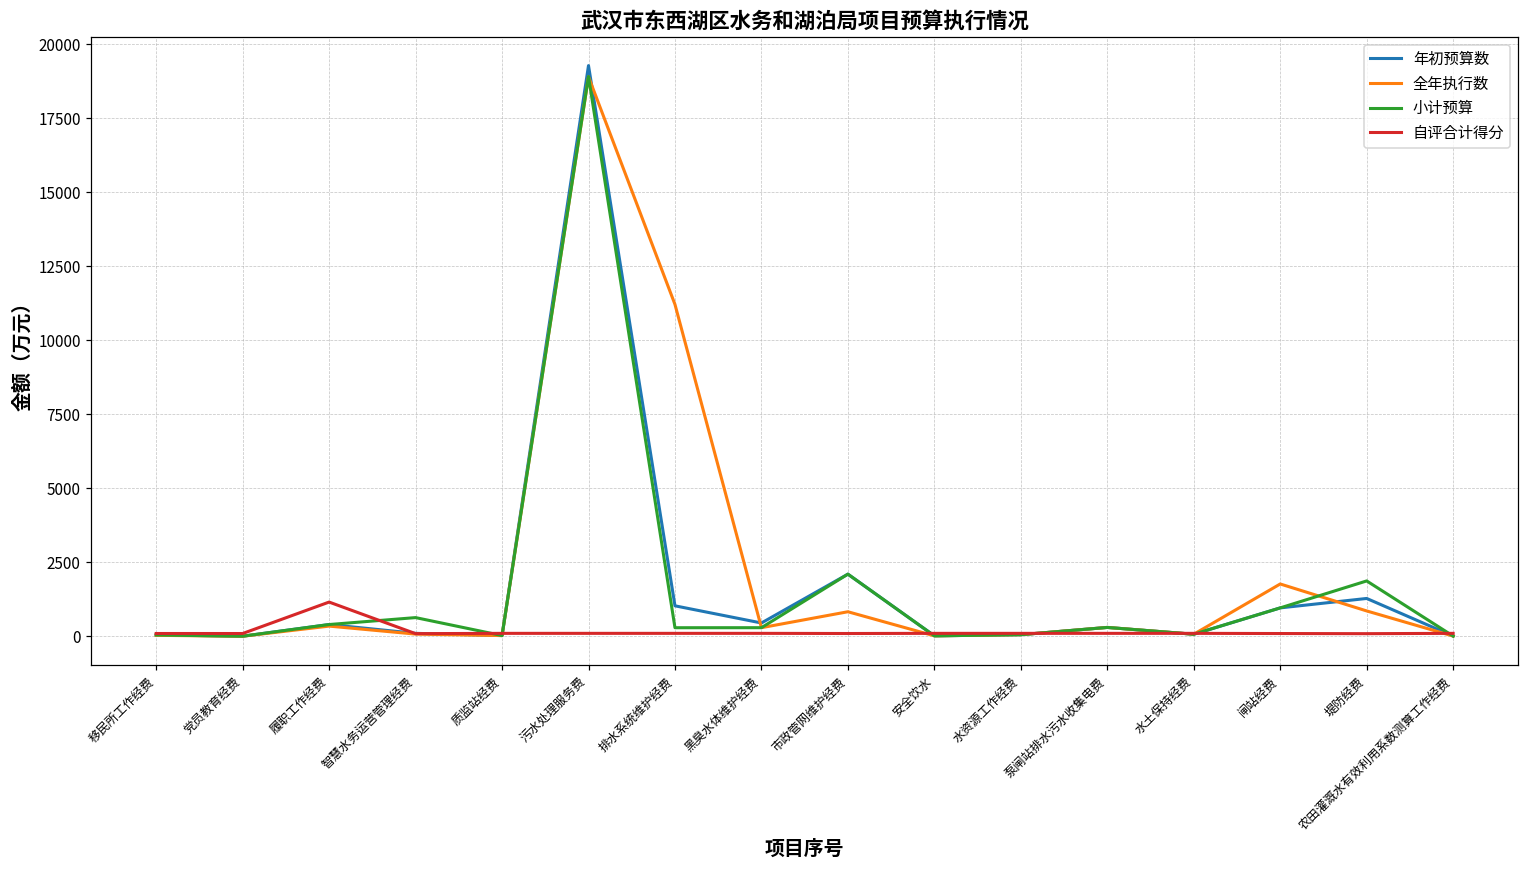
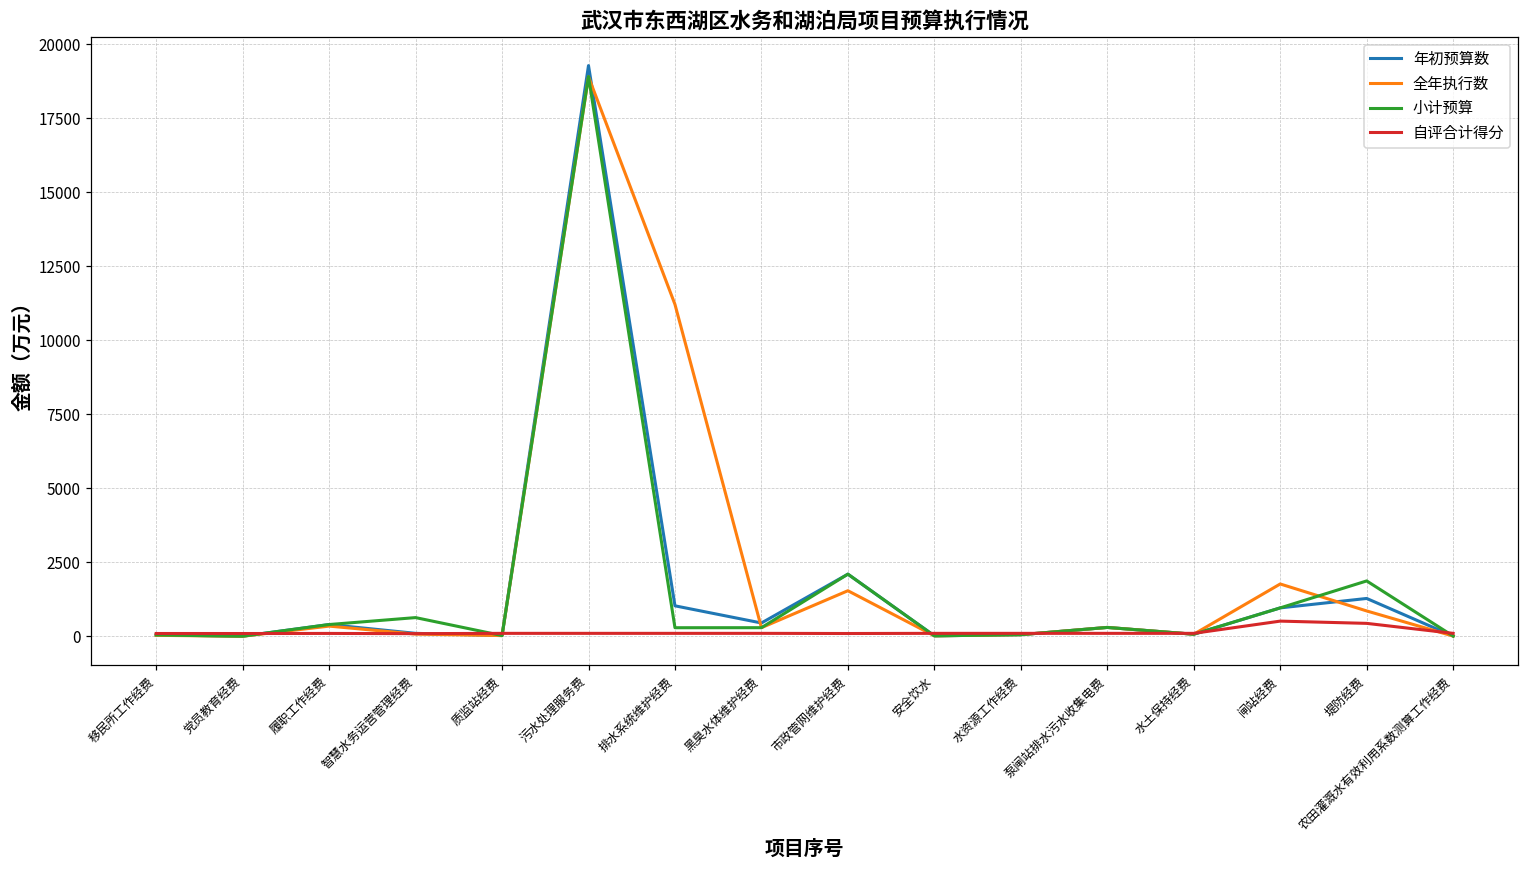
自评合计得分, 履职工作经费: 1200 -> 100
全年执行数, 市政管网维护经费: 800 -> 1500
自评合计得分, 闸站经费: 100 -> 500
自评合计得分, 堤防经费: 100 -> 400
